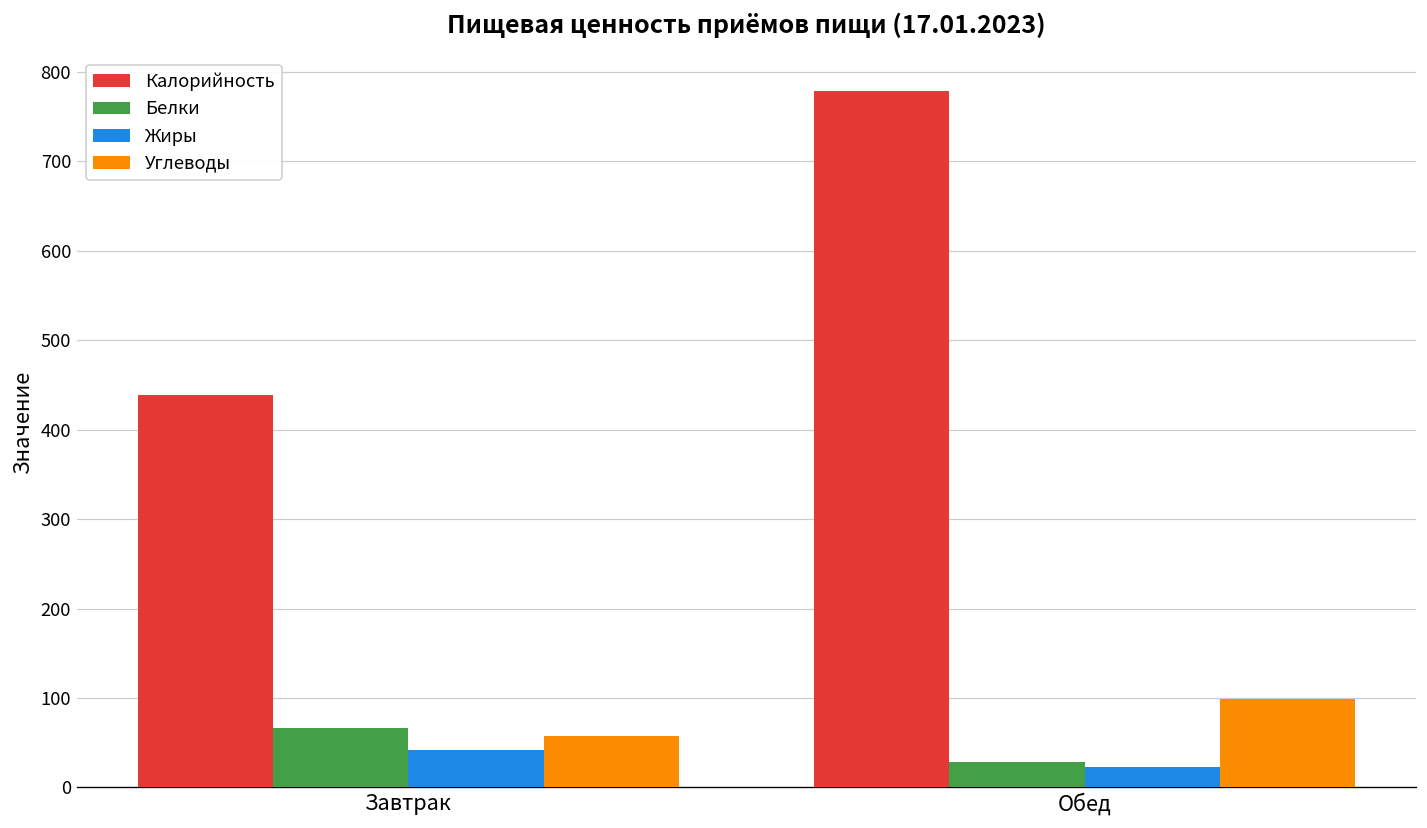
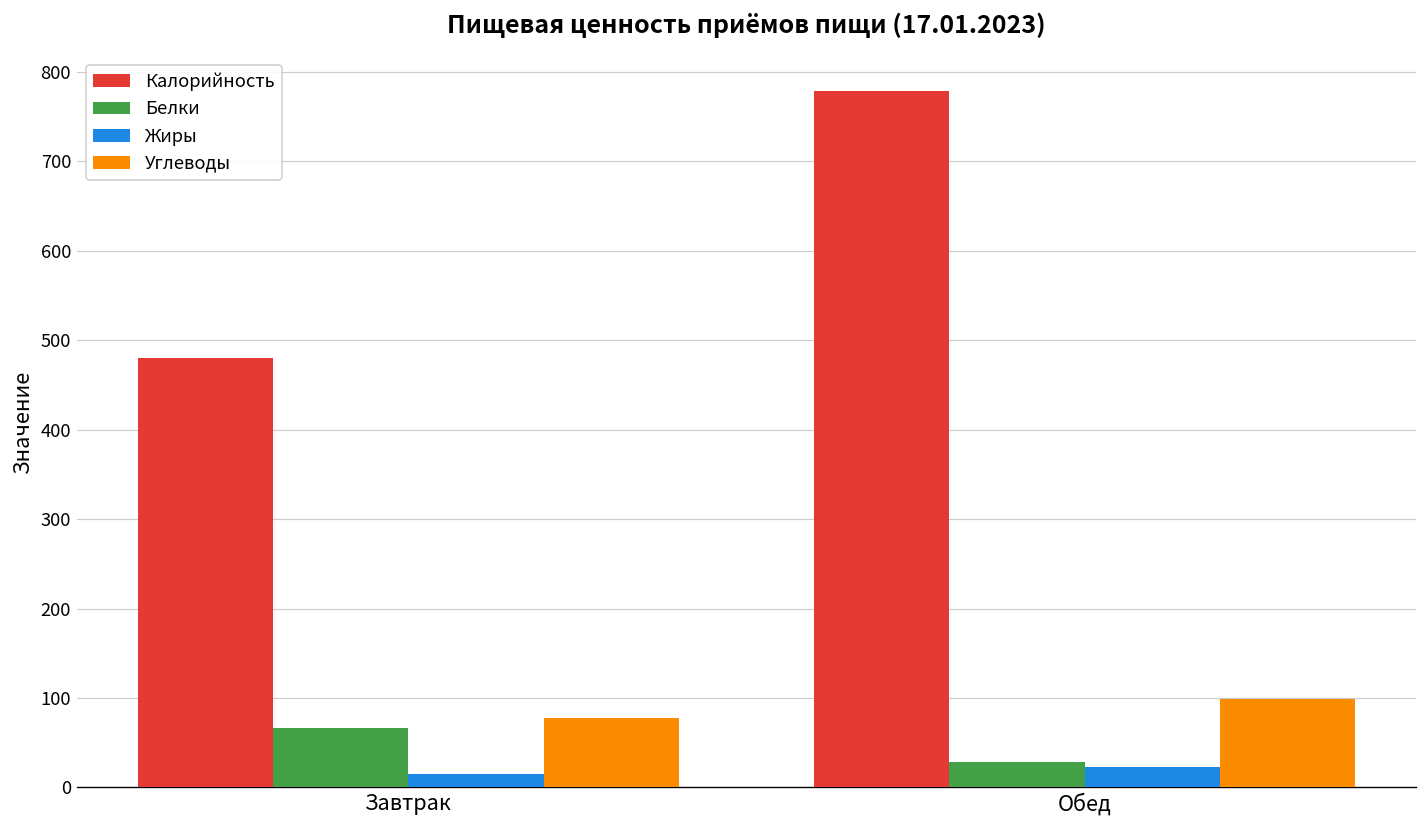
Калорийность, Завтрак: 440 -> 480
Жиры, Завтрак: 40 -> 20
Углеводы, Завтрак: 60 -> 80
